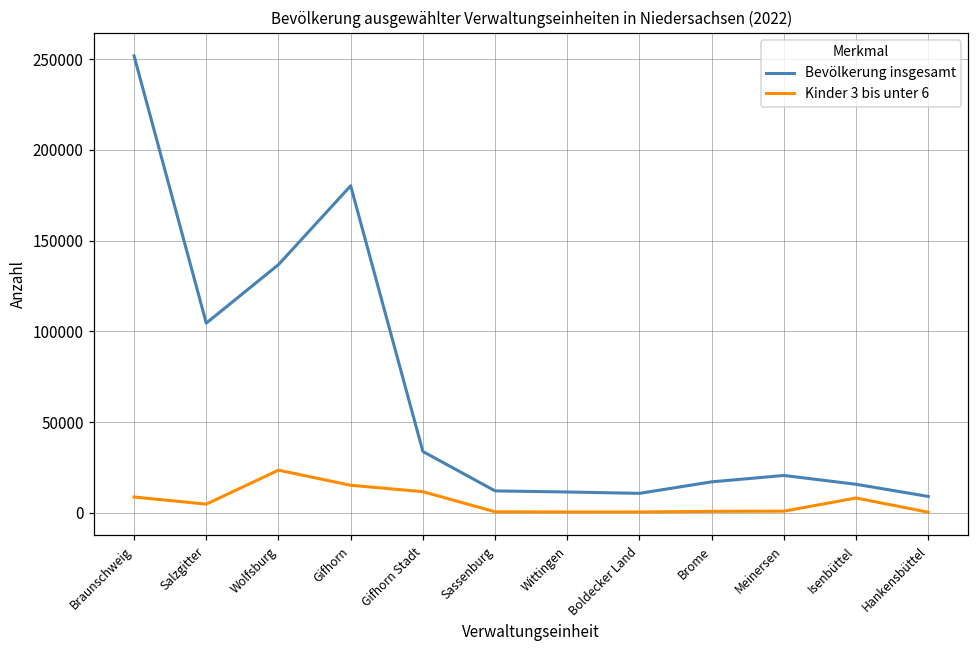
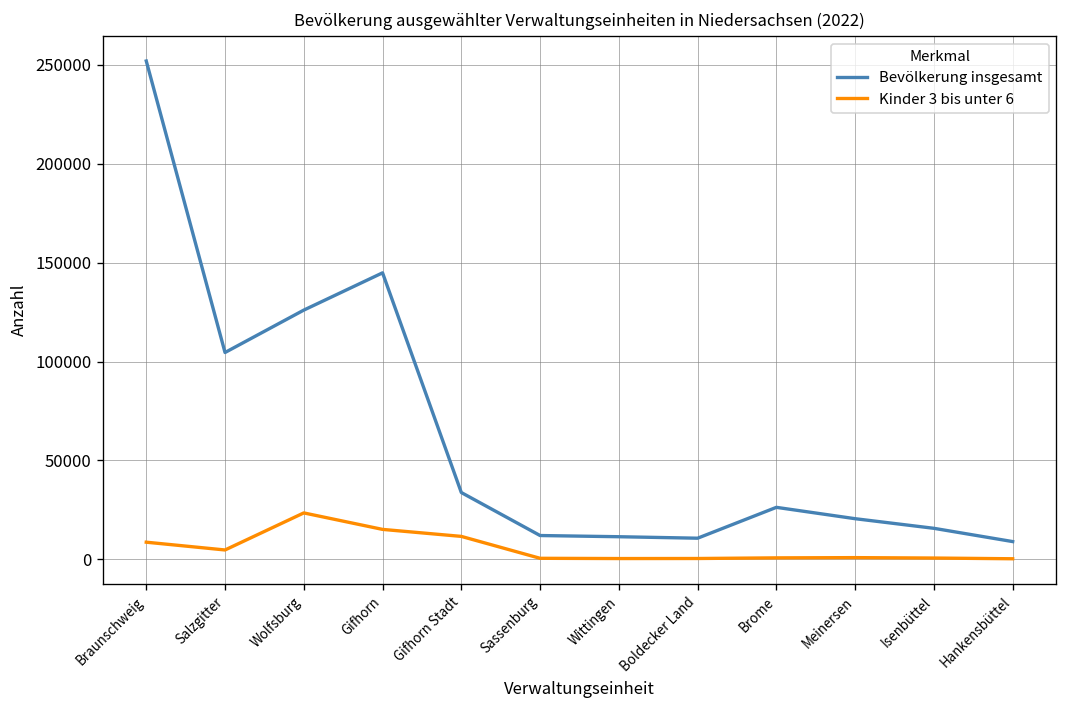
Bevölkerung insgesamt, Wolfsburg: 137000 -> 126000
Bevölkerung insgesamt, Gifhorn: 180000 -> 145000
Bevölkerung insgesamt, Brome: 17000 -> 26000
Kinder 3 bis unter 6, Isenbüttel: 8000 -> 1000
